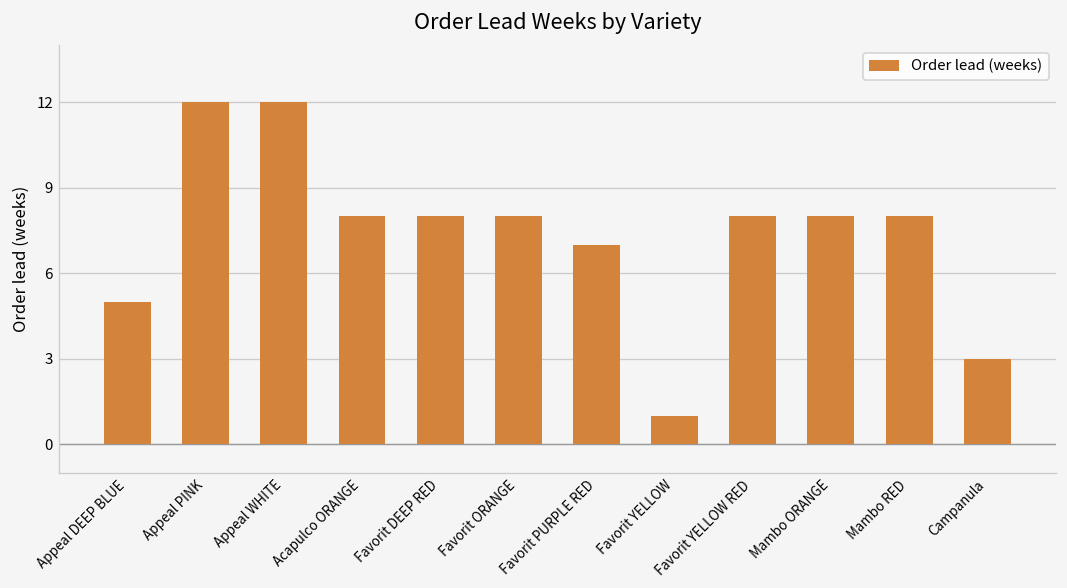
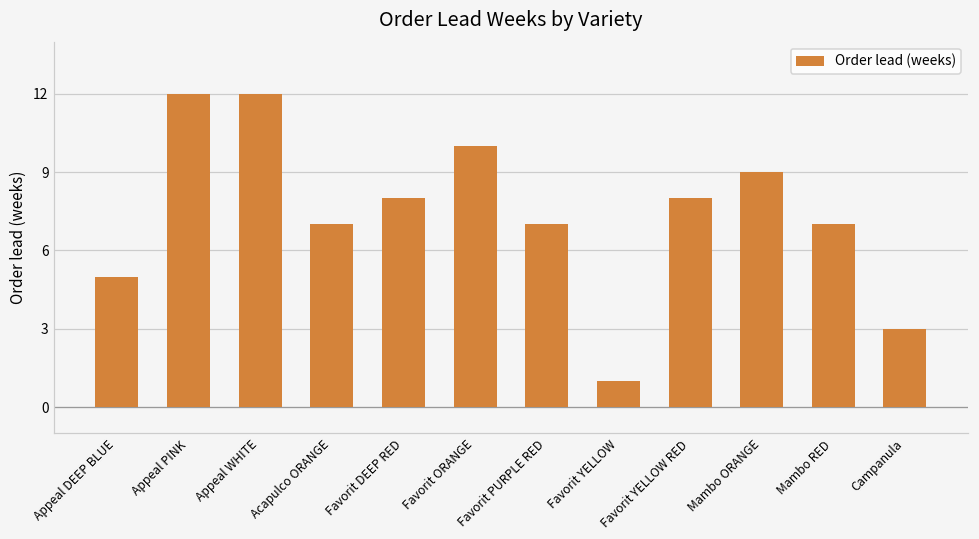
Acapulco ORANGE: 8 -> 7
Favorit ORANGE: 8 -> 10
Mambo ORANGE: 8 -> 9
Mambo RED: 8 -> 7
